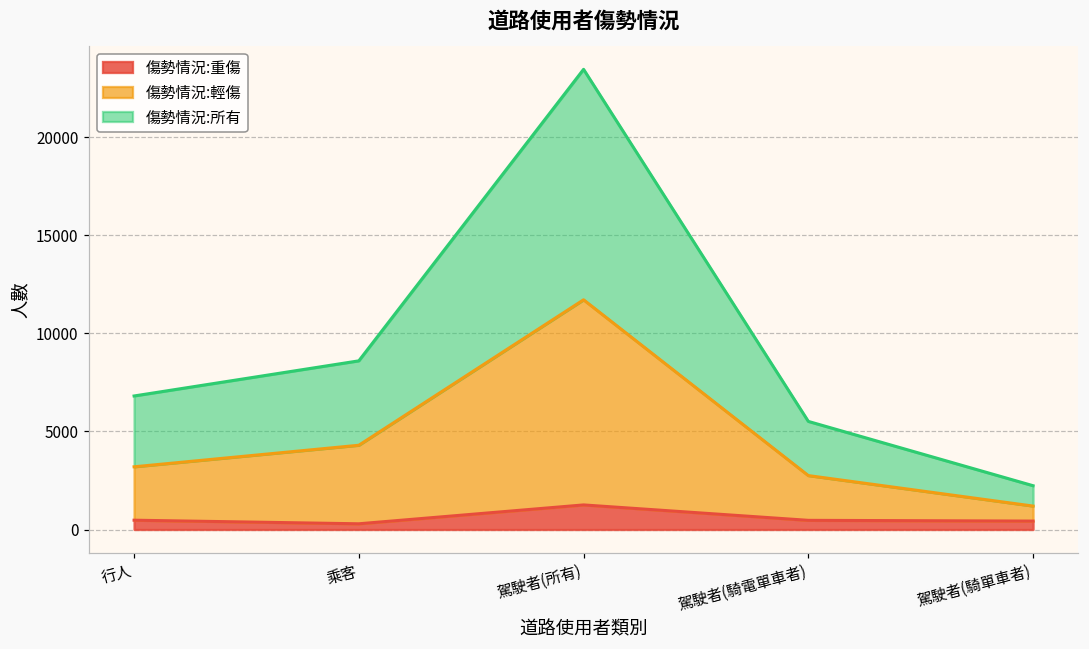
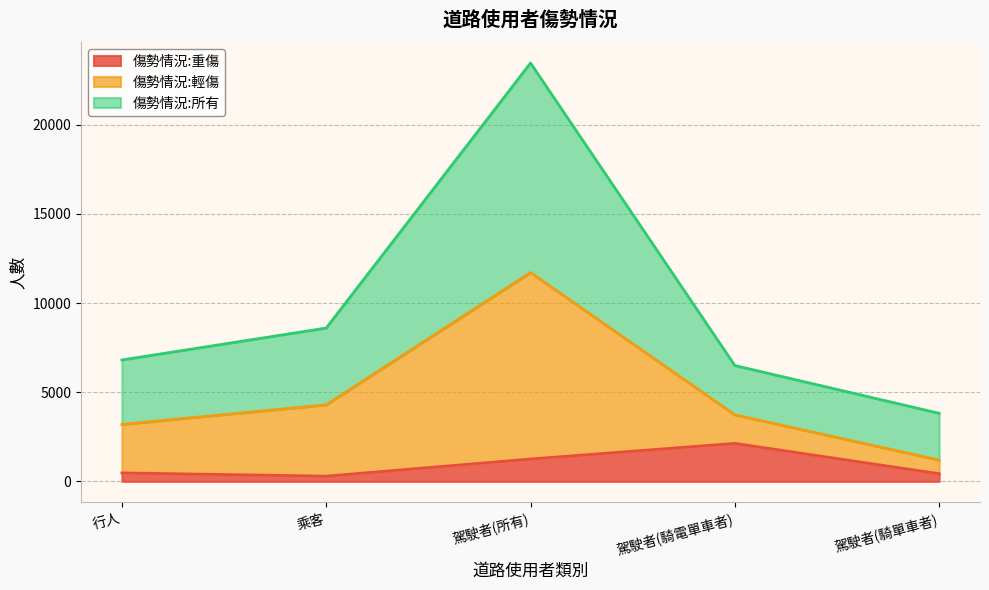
傷勢情況:重傷, 駕駛者(騎電單車者): 500 -> 2100
傷勢情況:輕傷, 駕駛者(騎電單車者): 2300 -> 1600
傷勢情況:所有, 駕駛者(騎單車者): 1000 -> 2600
